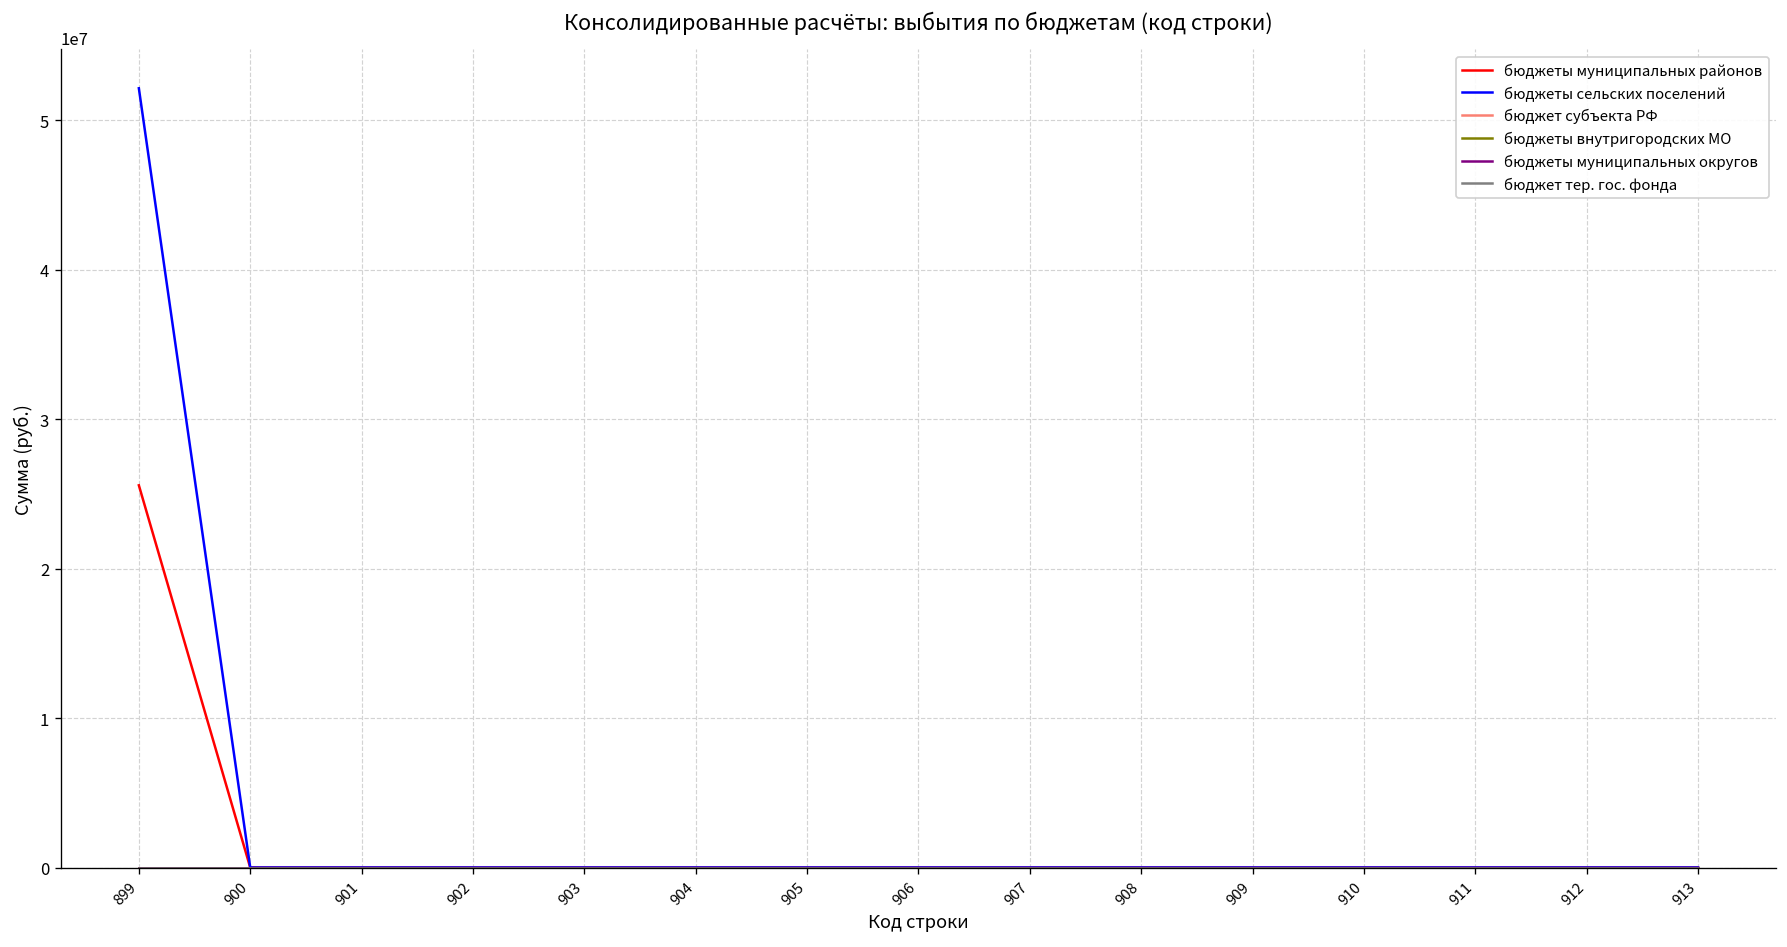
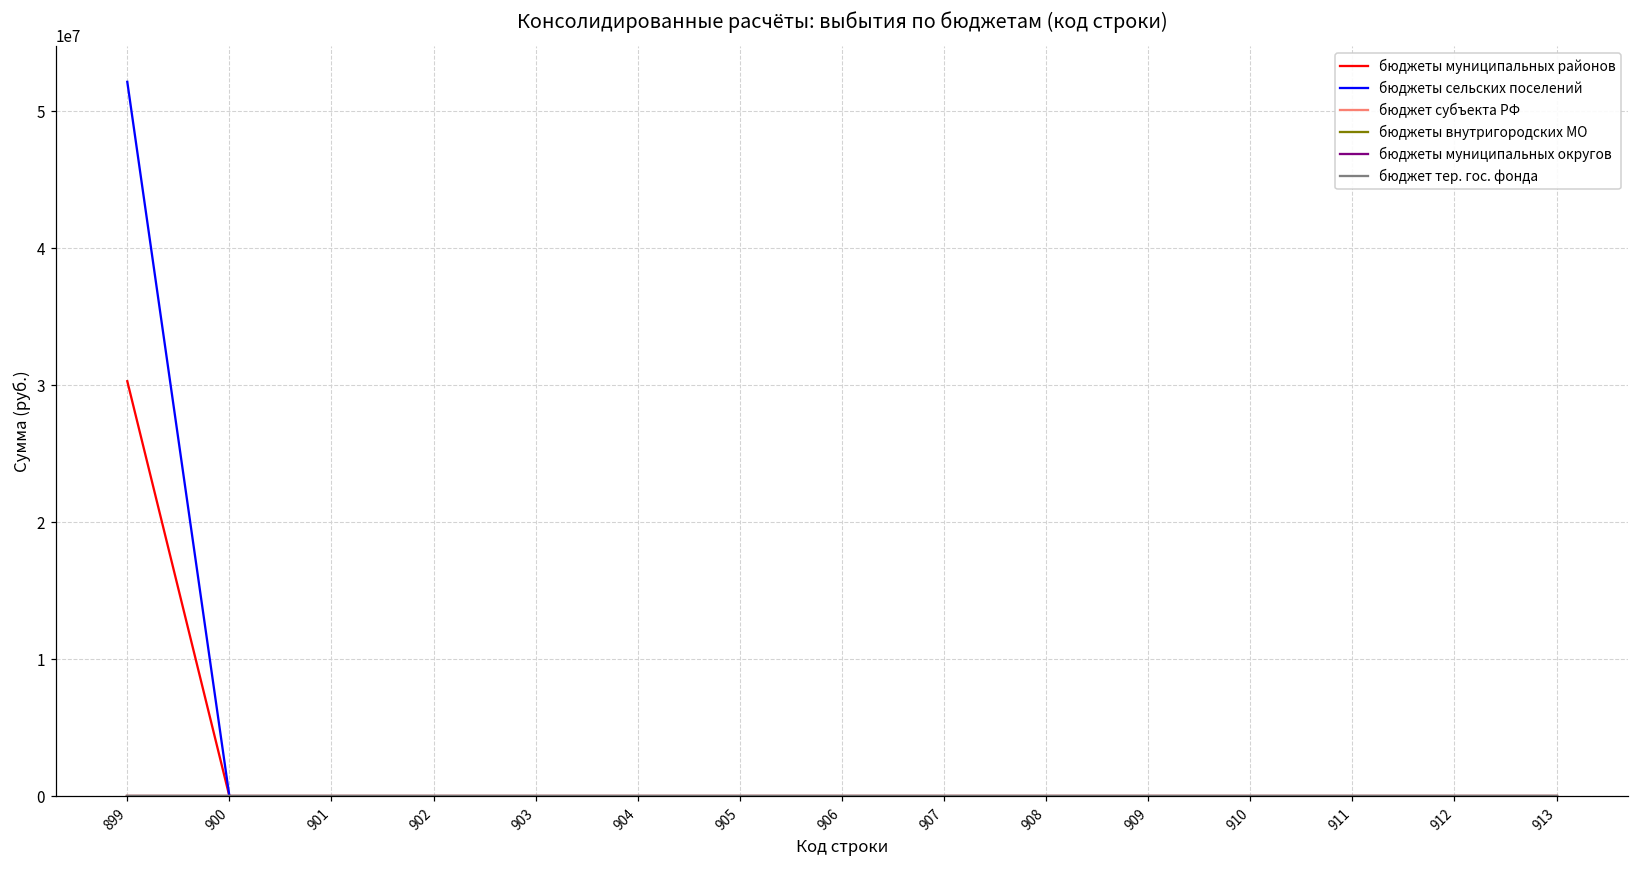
бюджеты муниципальных районов, 899: 25600000 -> 30300000
